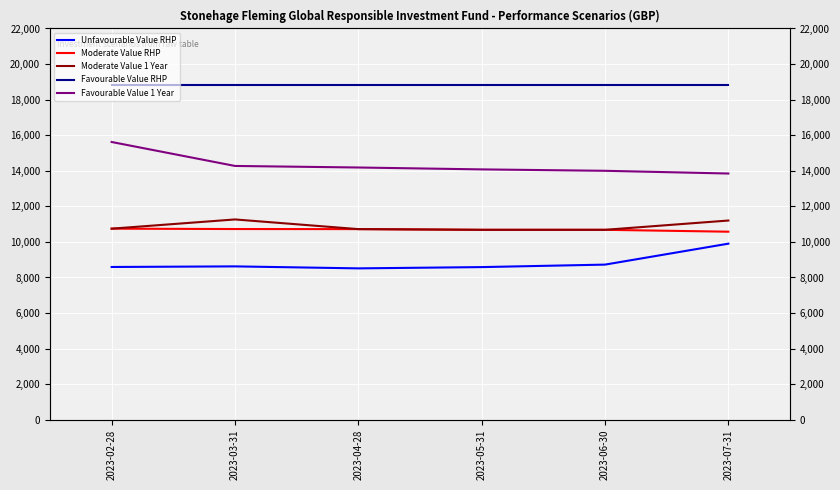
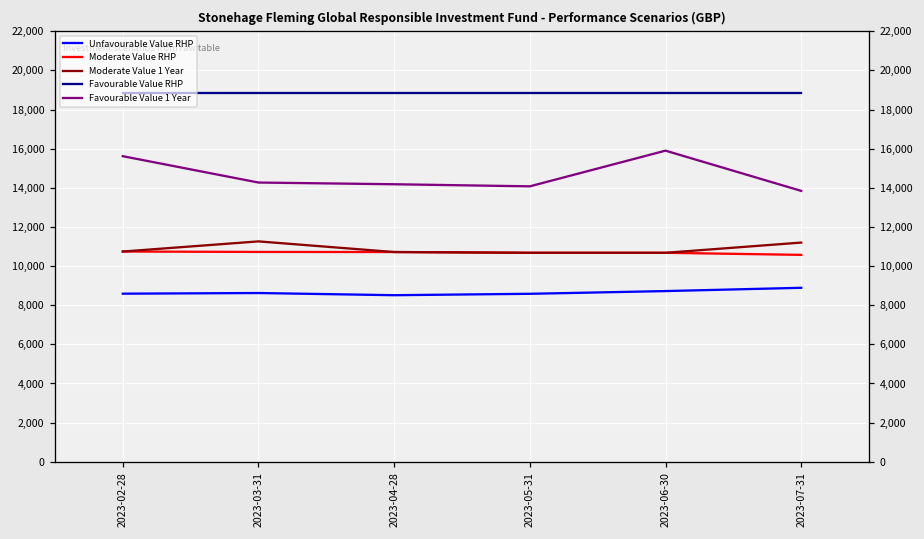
Favourable Value 1 Year, 2023-06-30: 14,000 -> 15,900
Unfavourable Value RHP, 2023-07-31: 9,900 -> 8,900
